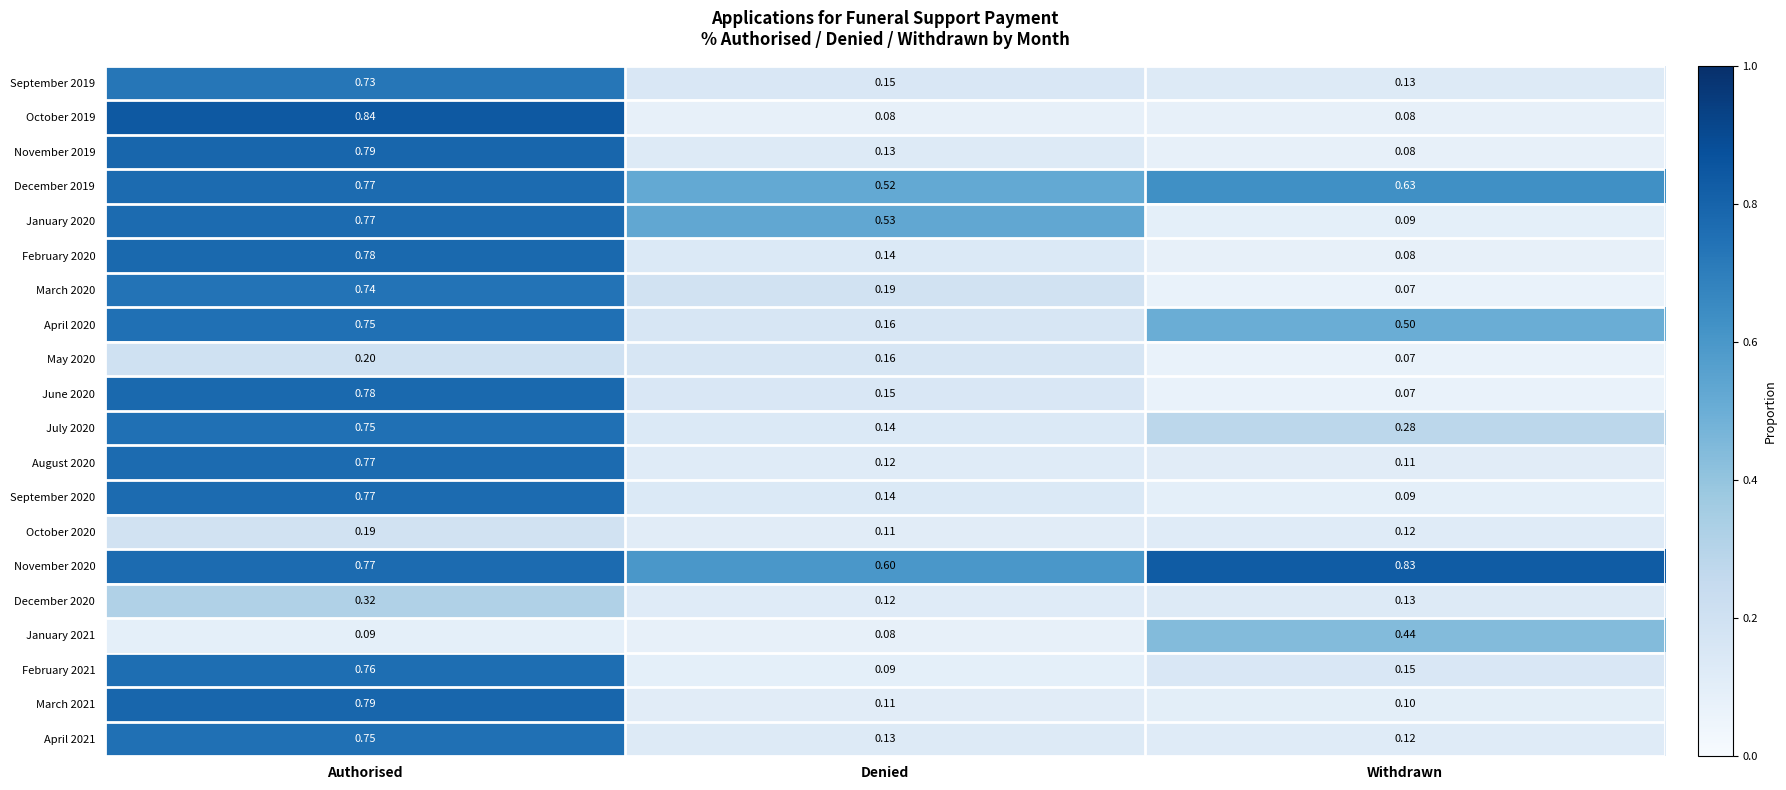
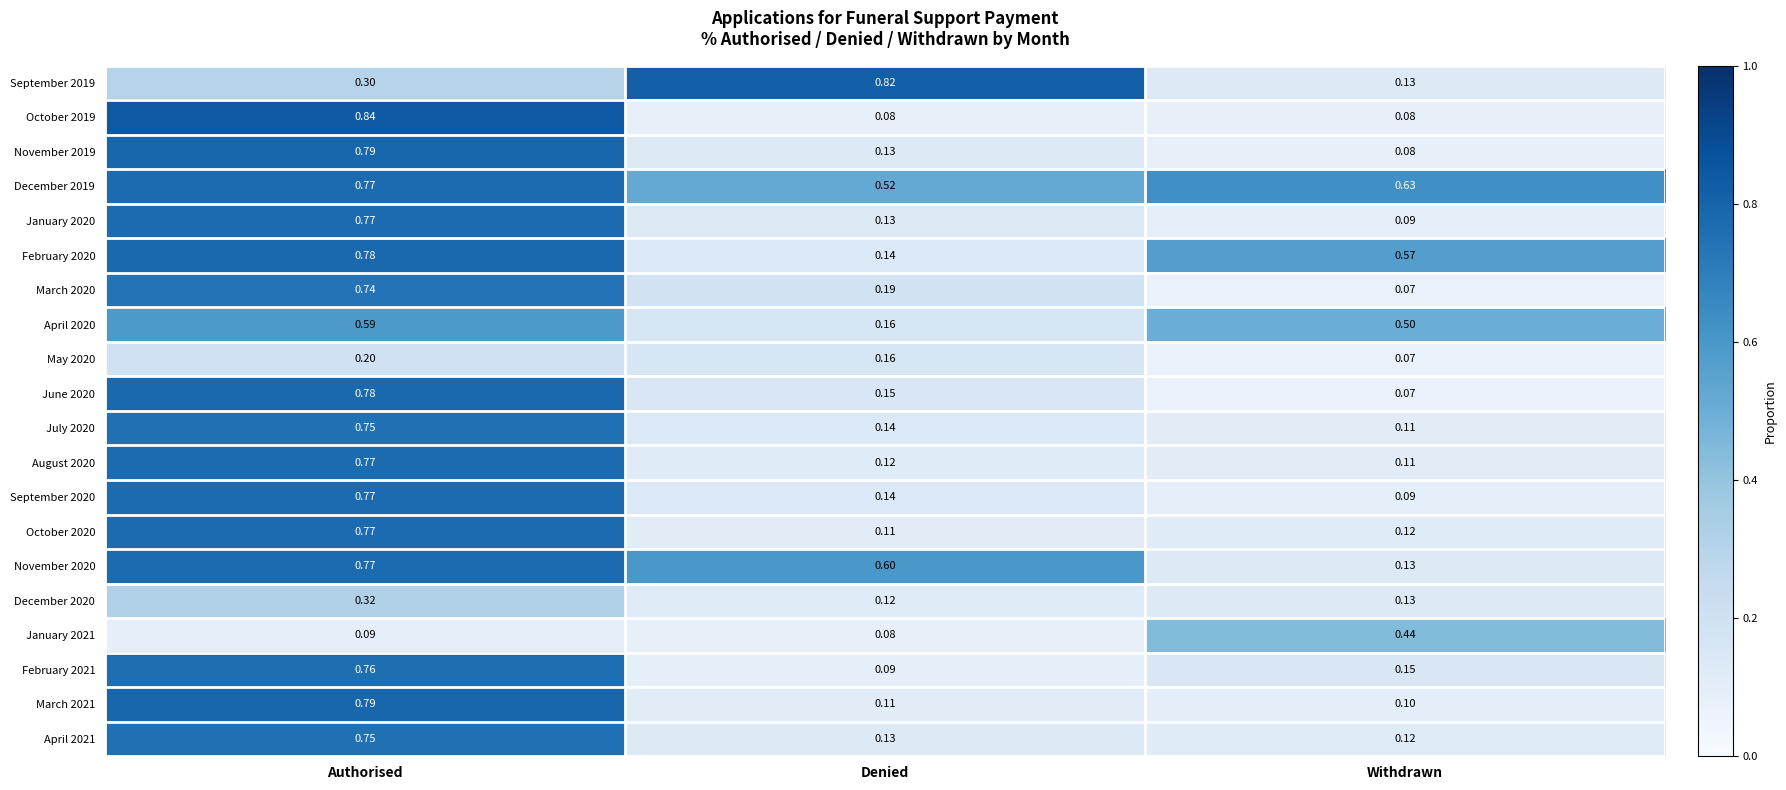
September 2019, Authorised: 0.73 -> 0.30
September 2019, Denied: 0.15 -> 0.82
January 2020, Denied: 0.53 -> 0.13
February 2020, Withdrawn: 0.08 -> 0.57
April 2020, Authorised: 0.75 -> 0.59
July 2020, Withdrawn: 0.28 -> 0.11
October 2020, Authorised: 0.19 -> 0.77
November 2020, Withdrawn: 0.83 -> 0.13
